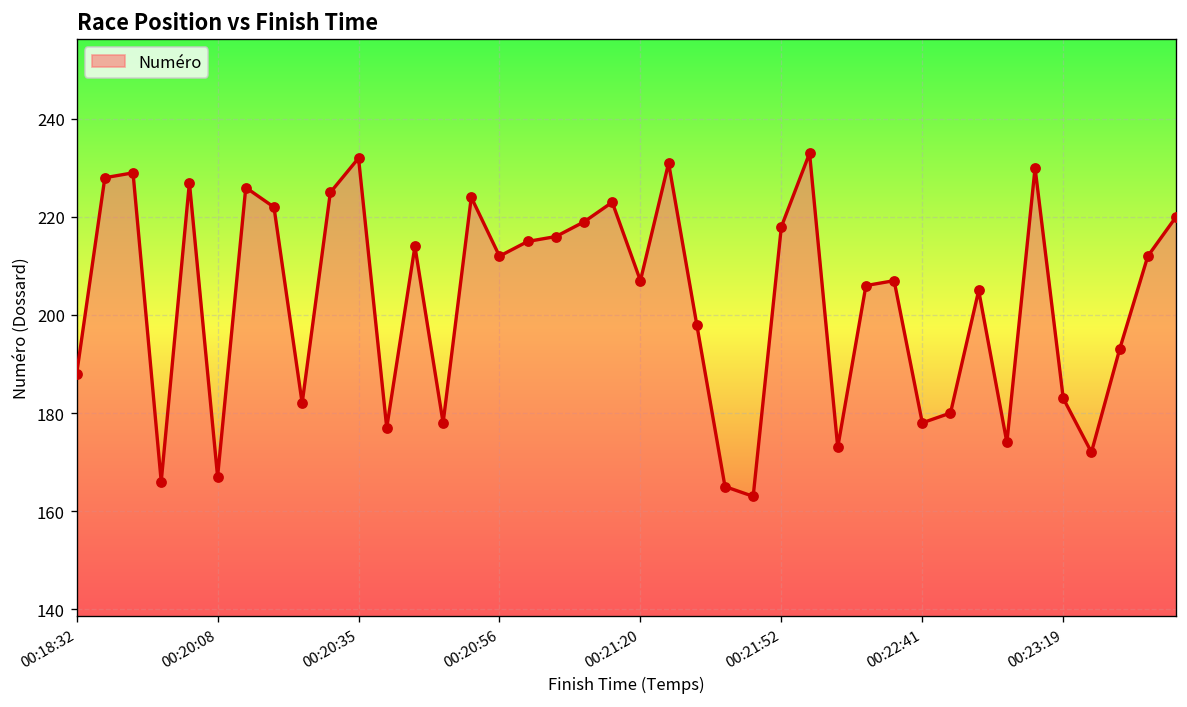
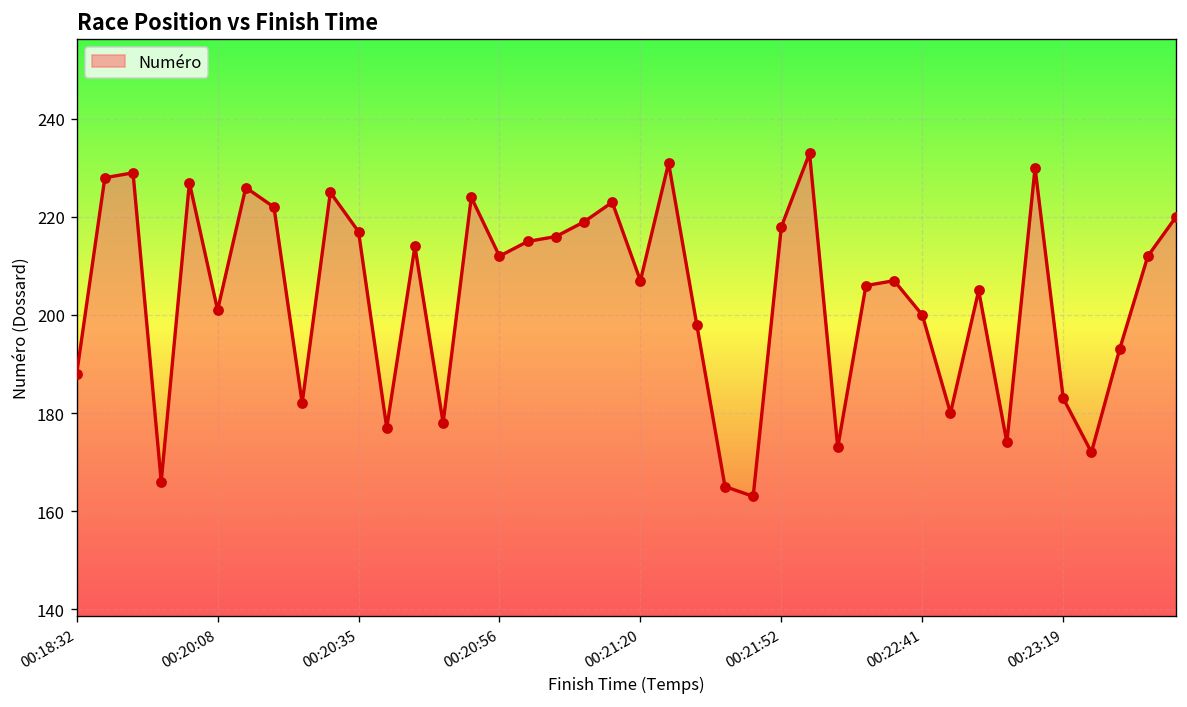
00:20:08: 167 -> 201
00:20:35: 232 -> 217
00:22:41: 178 -> 200
